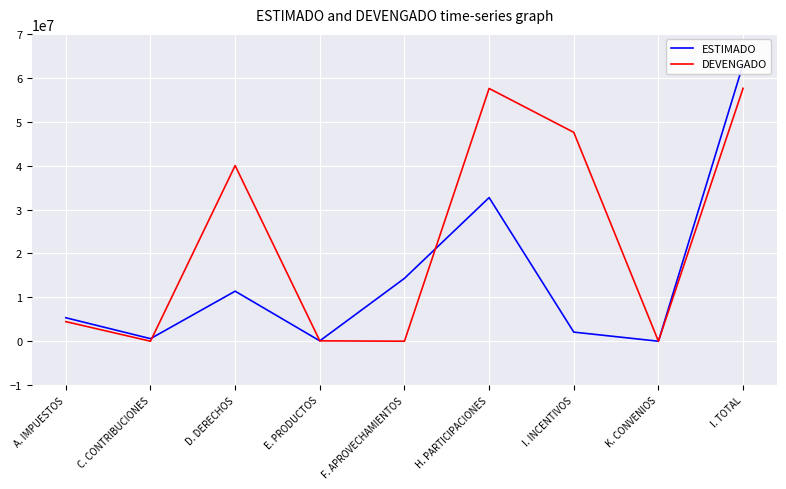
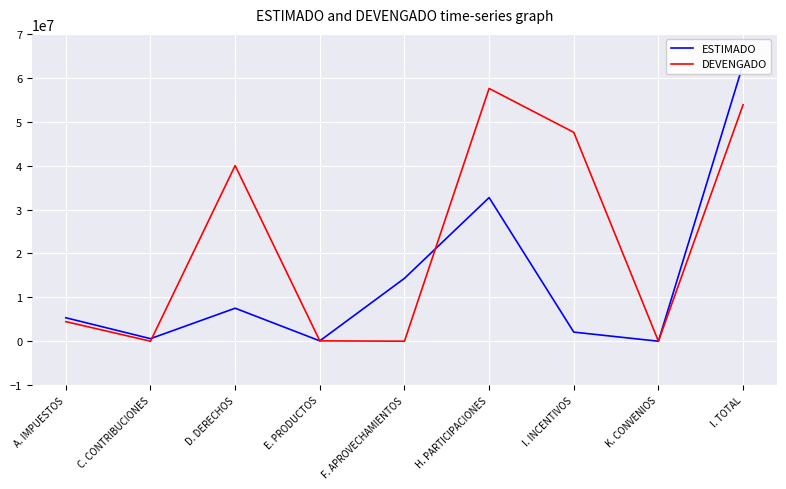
ESTIMADO, D. DERECHOS: 11000000 -> 8000000
DEVENGADO, I. TOTAL: 58000000 -> 54000000
